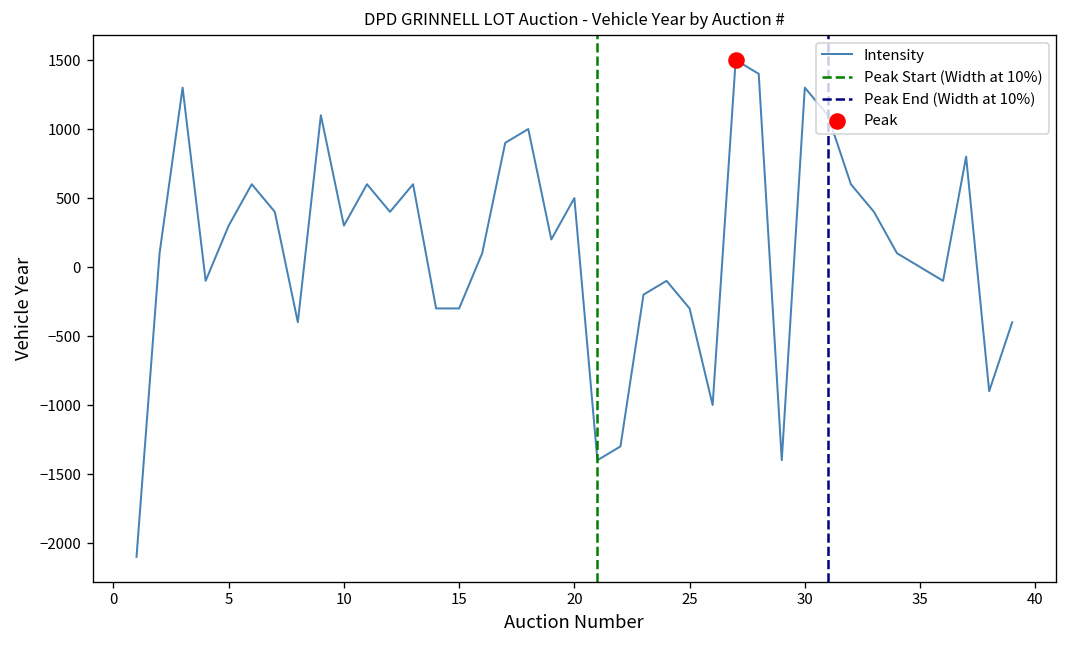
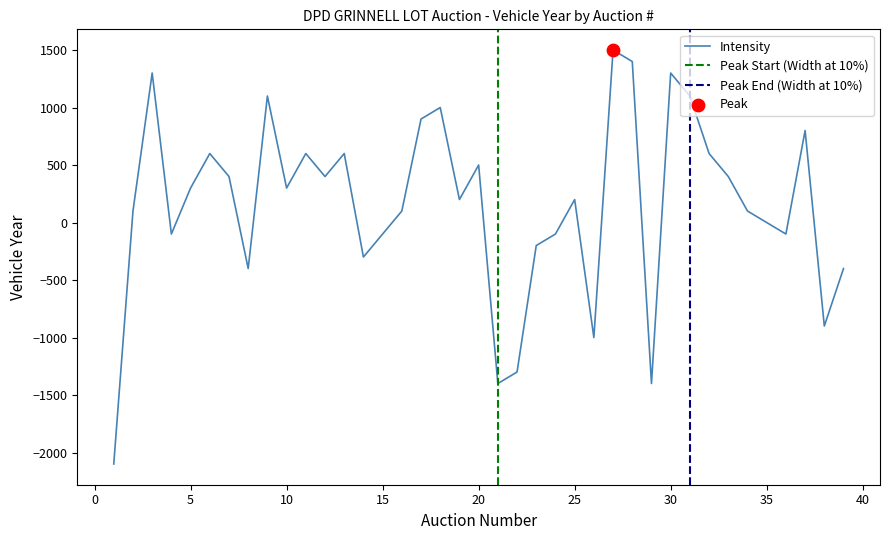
Intensity, 15: -300 -> -100
Intensity, 25: -300 -> 200
